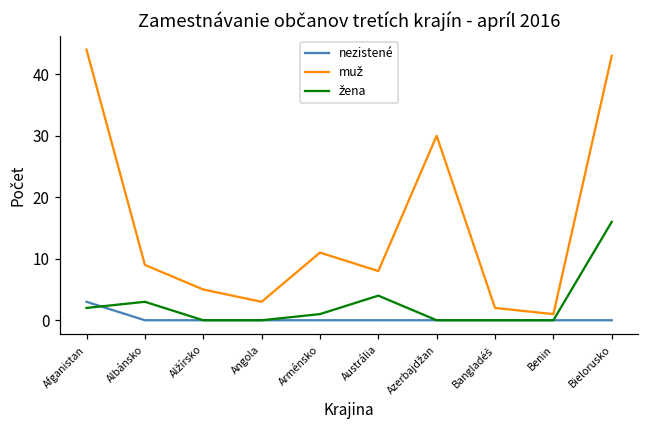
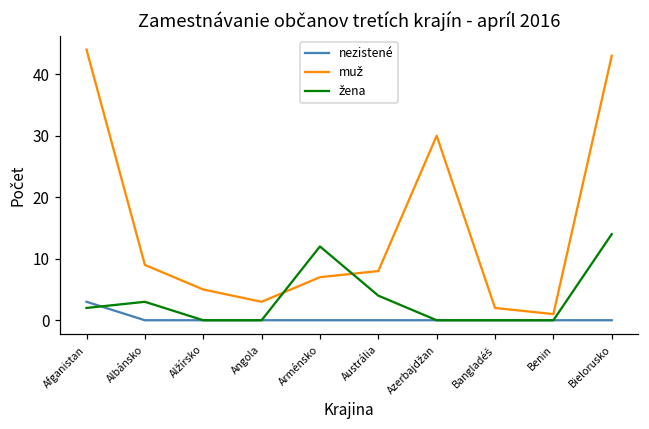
muž, Arménsko: 11 -> 7
žena, Arménsko: 1 -> 12
žena, Bielorusko: 16 -> 14
